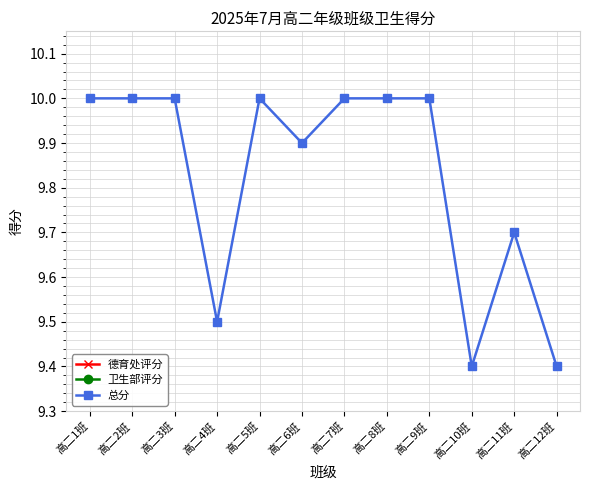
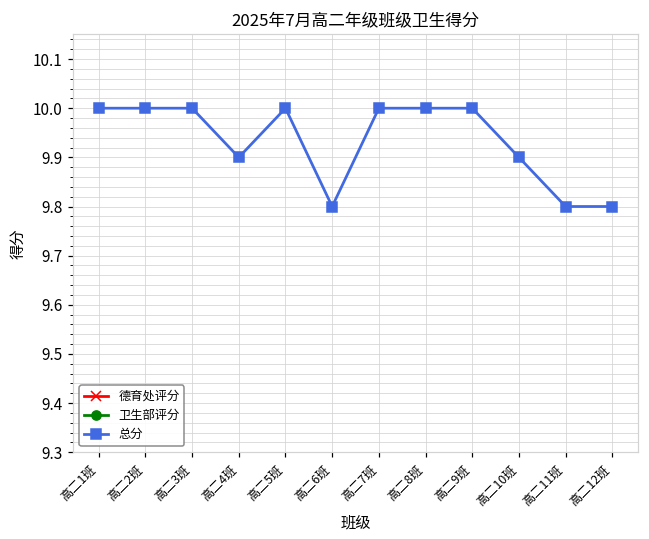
总分, 高二4班: 9.5 -> 9.9
总分, 高二6班: 9.9 -> 9.8
总分, 高二10班: 9.4 -> 9.9
总分, 高二11班: 9.7 -> 9.8
总分, 高二12班: 9.4 -> 9.8
